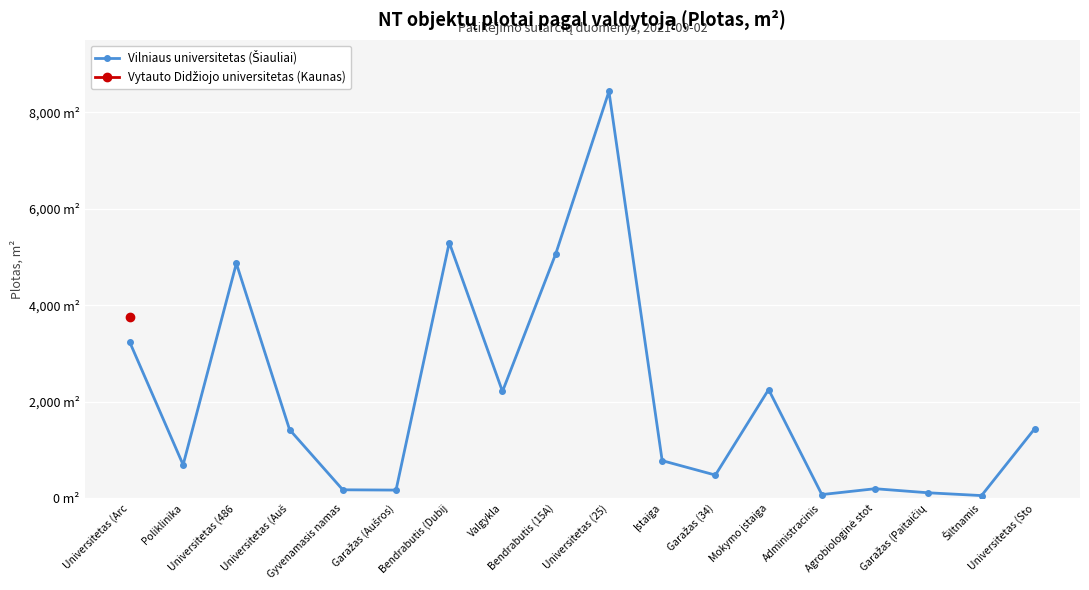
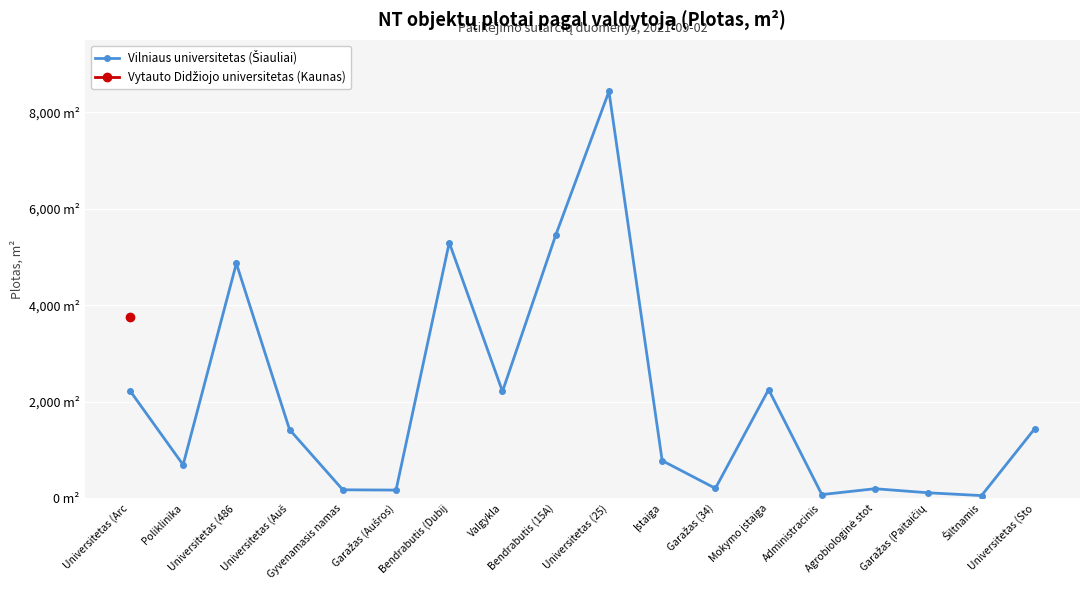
Vilniaus universitetas (Šiauliai), Universitetas (Arc: 3,200 m² -> 2,200 m²
Vilniaus universitetas (Šiauliai), Bendrabutis (15A): 5,100 m² -> 5,500 m²
Vilniaus universitetas (Šiauliai), Garažas (34): 500 m² -> 200 m²
